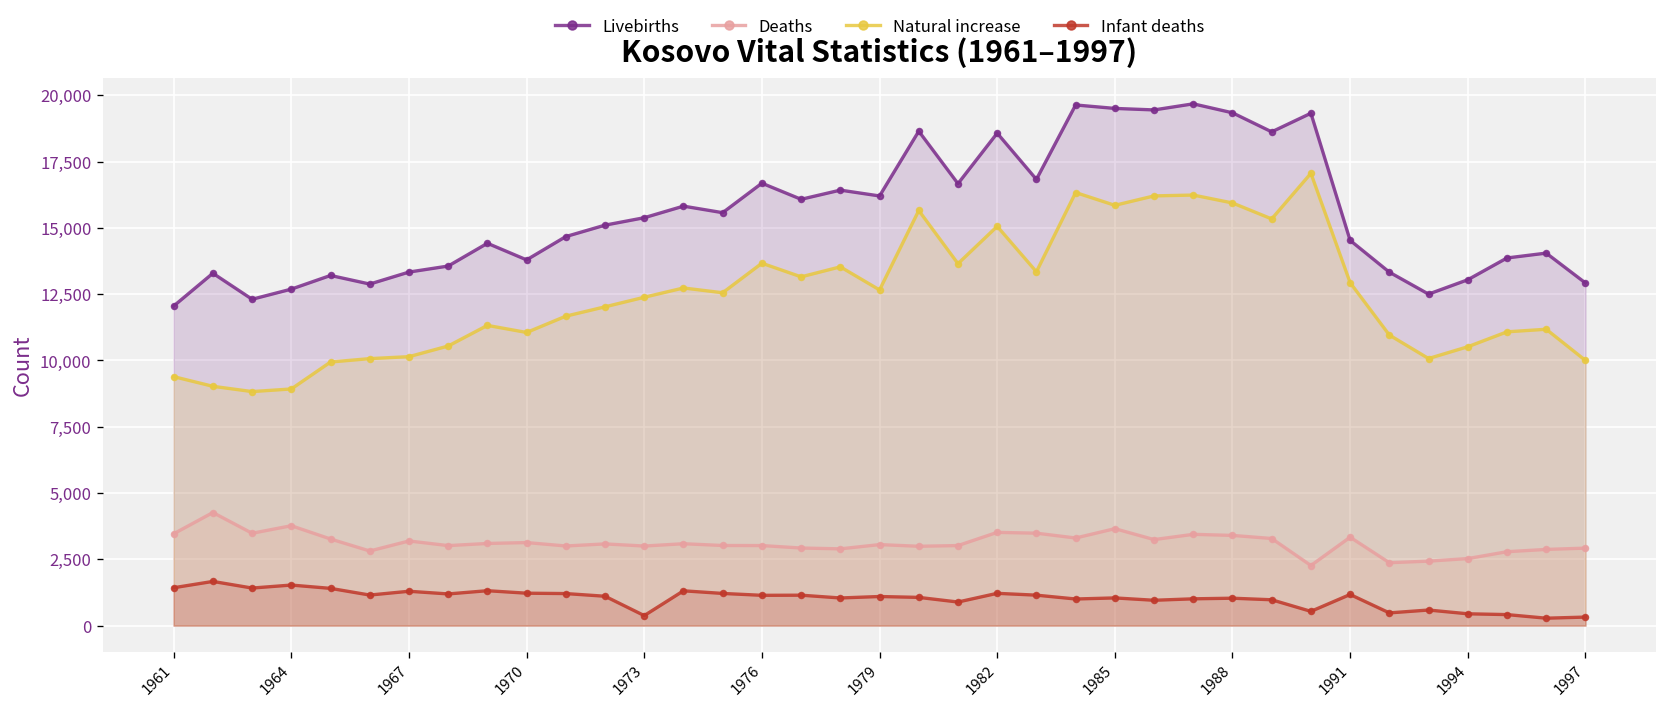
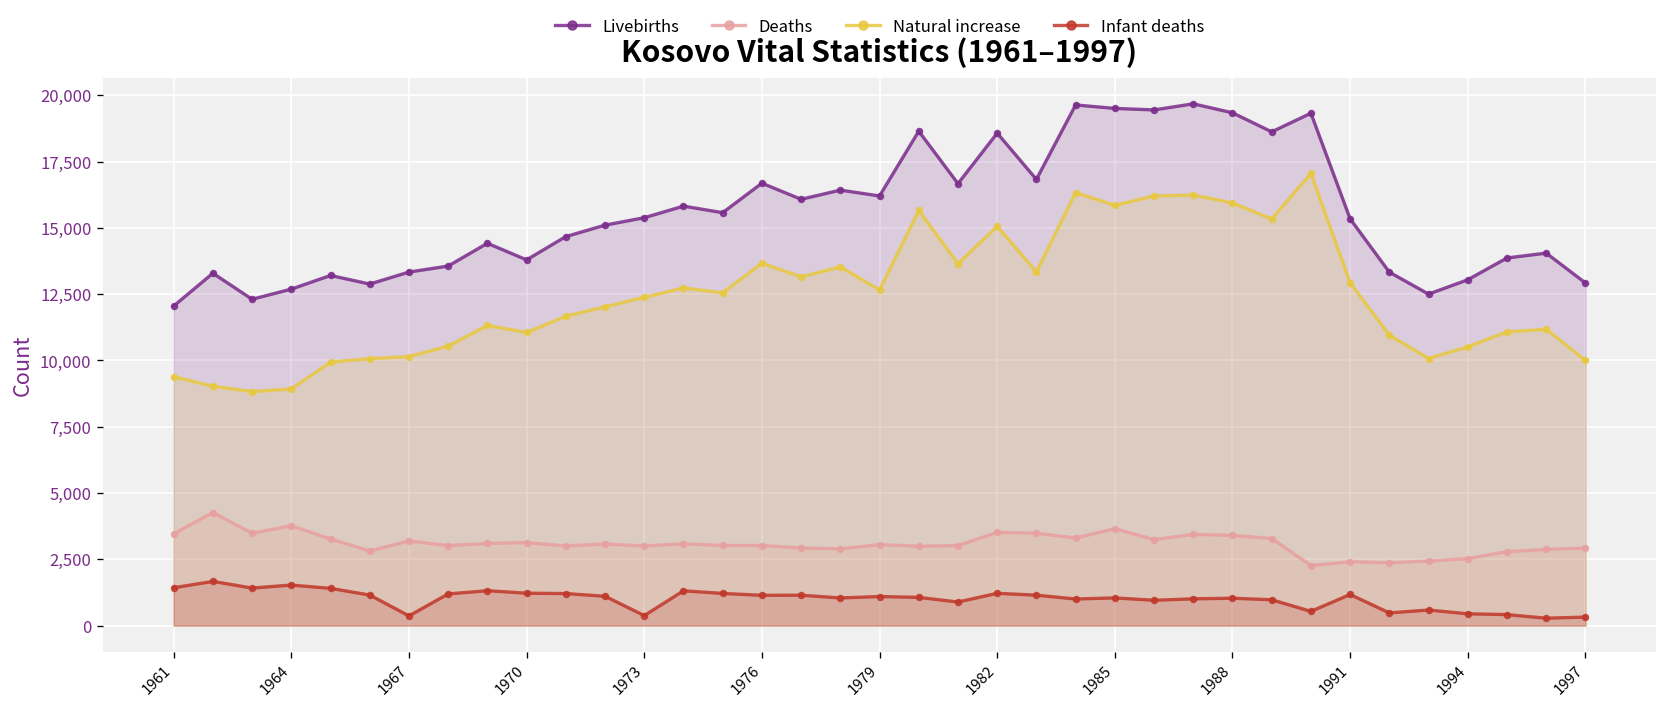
Infant deaths, 1967: 1,300 -> 400
Livebirths, 1991: 14,500 -> 15,300
Deaths, 1991: 3,300 -> 2,400
